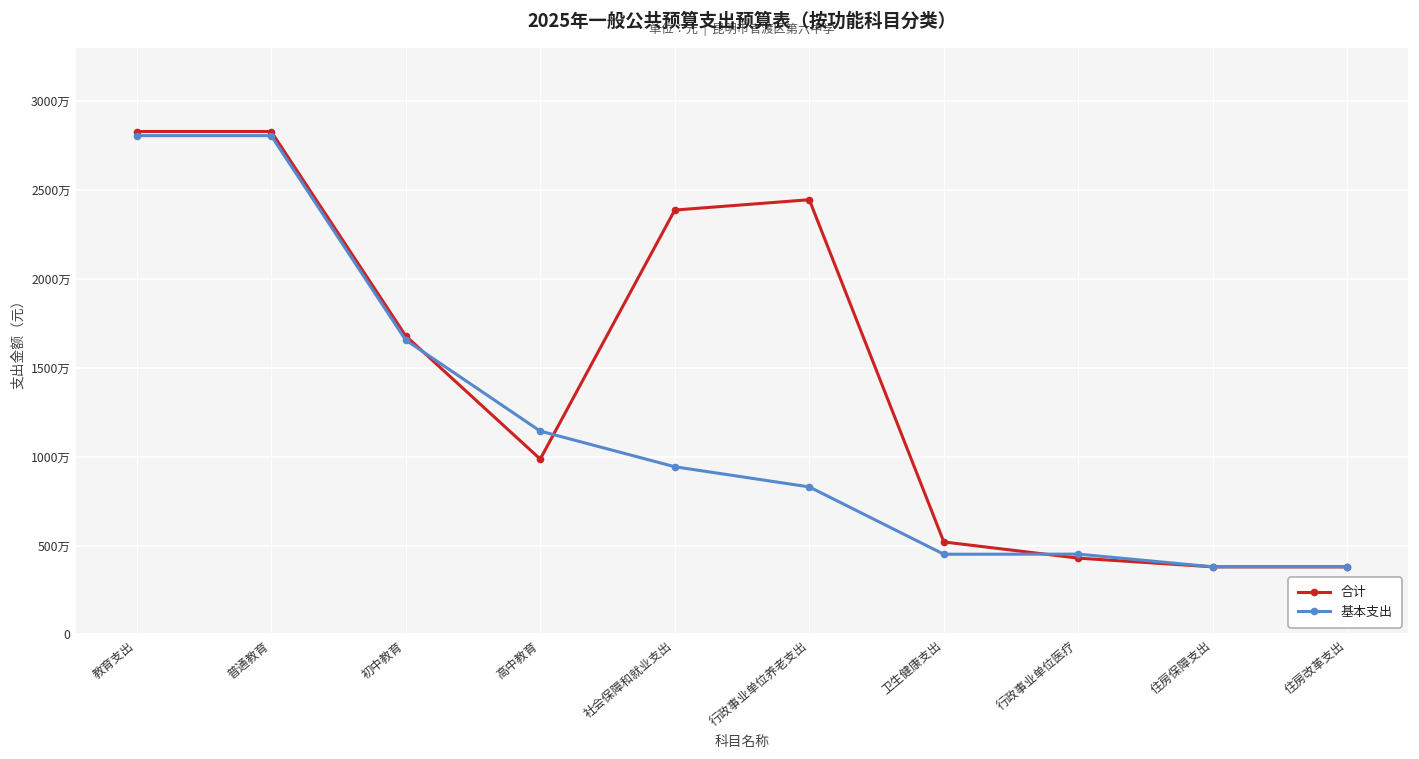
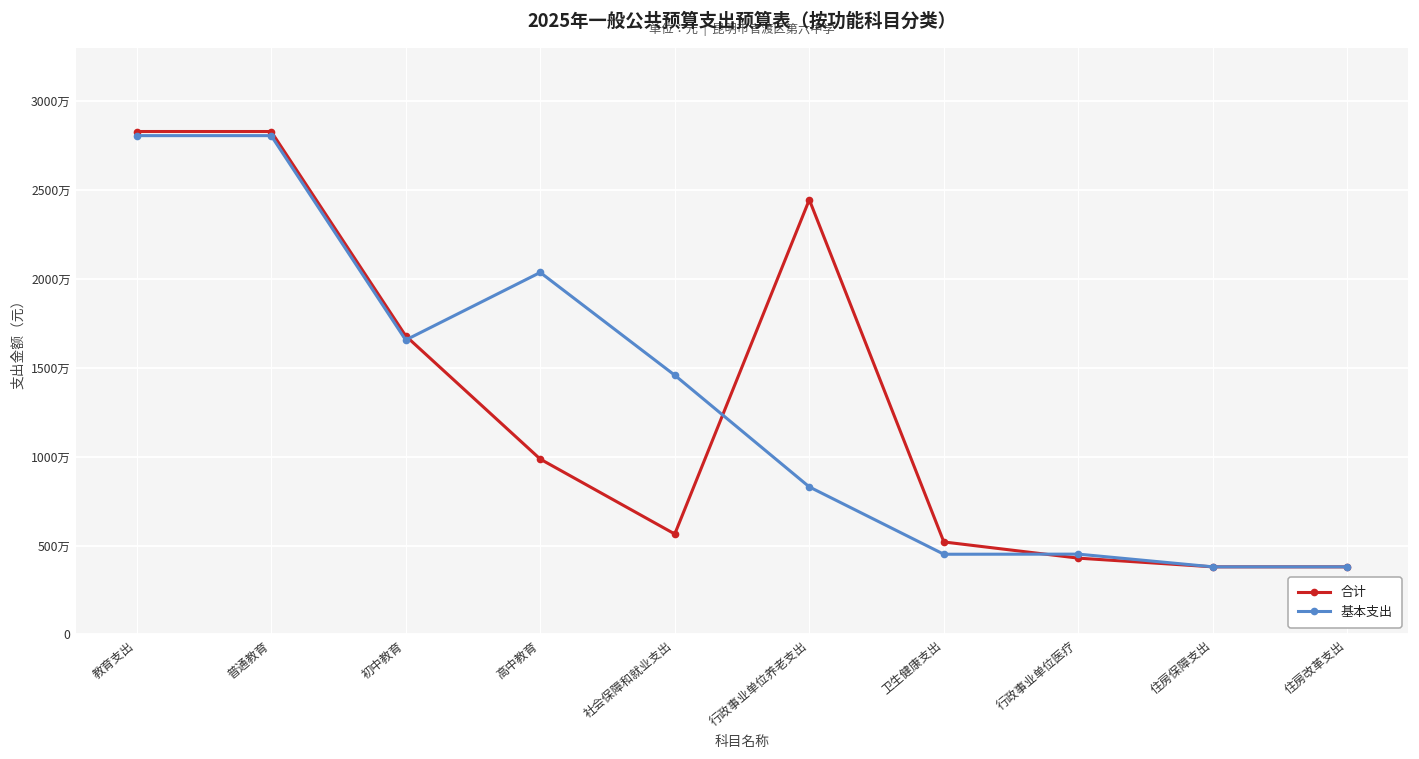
基本支出, 高中教育: 1140万 -> 2040万
合计, 社会保障和就业支出: 2390万 -> 560万
基本支出, 社会保障和就业支出: 940万 -> 1460万
